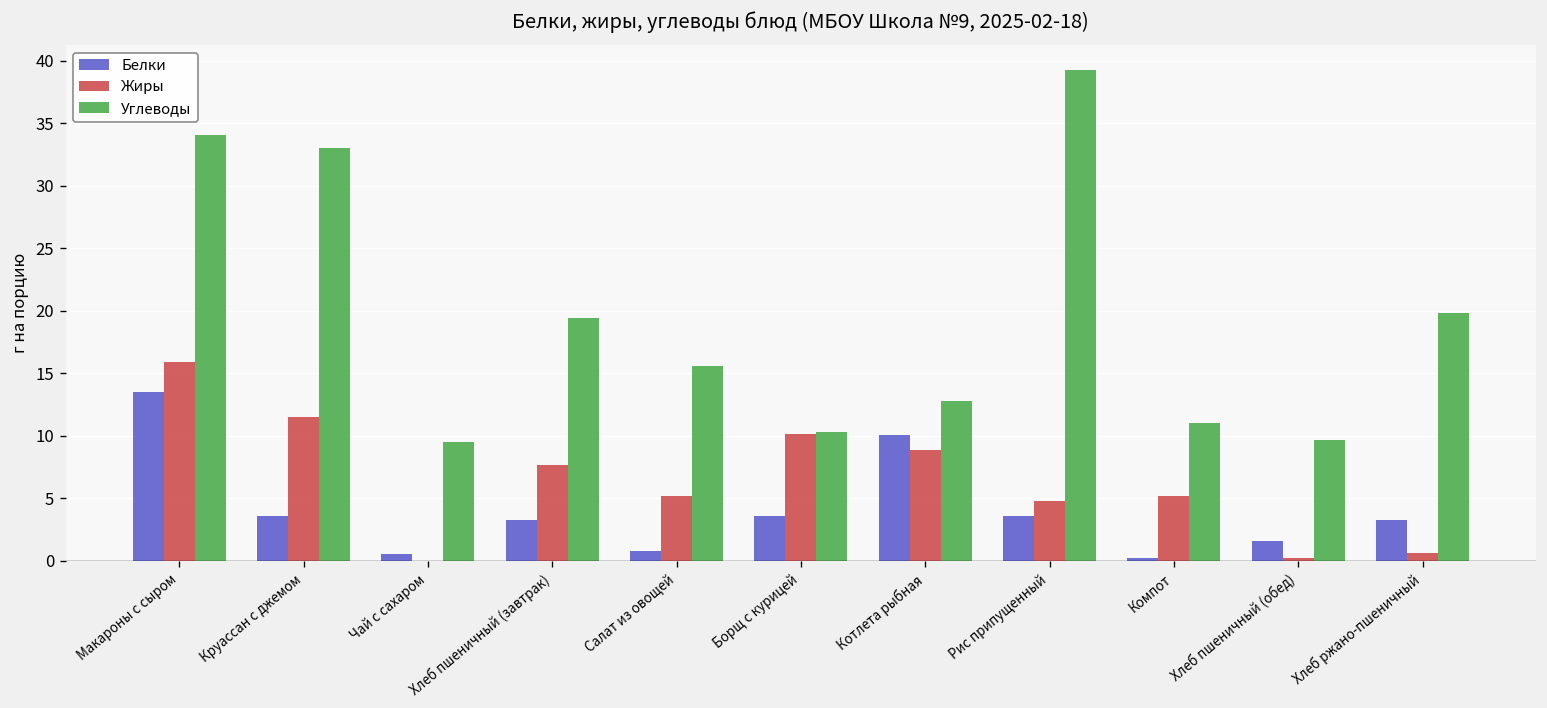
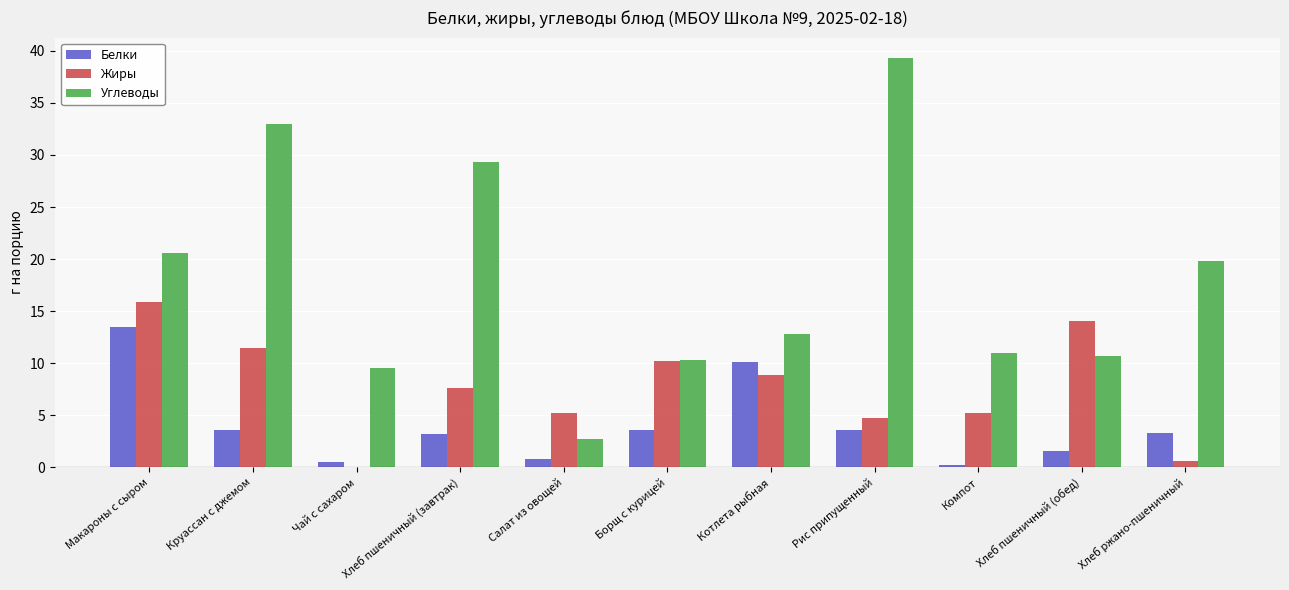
Углеводы, Макароны с сыром: 34.1 -> 20.6
Углеводы, Хлеб пшеничный (завтрак): 19.5 -> 29.3
Углеводы, Салат из овощей: 15.6 -> 2.7
Жиры, Хлеб пшеничный (обед): 0.2 -> 14.1
Углеводы, Хлеб пшеничный (обед): 9.7 -> 10.7
